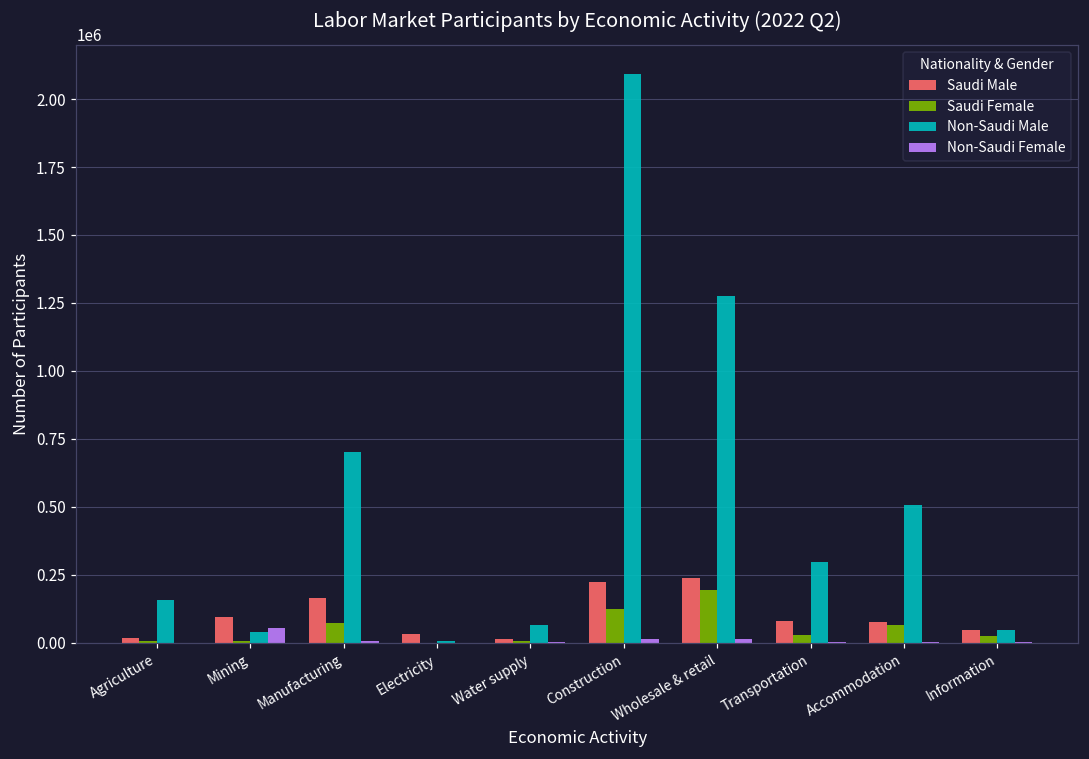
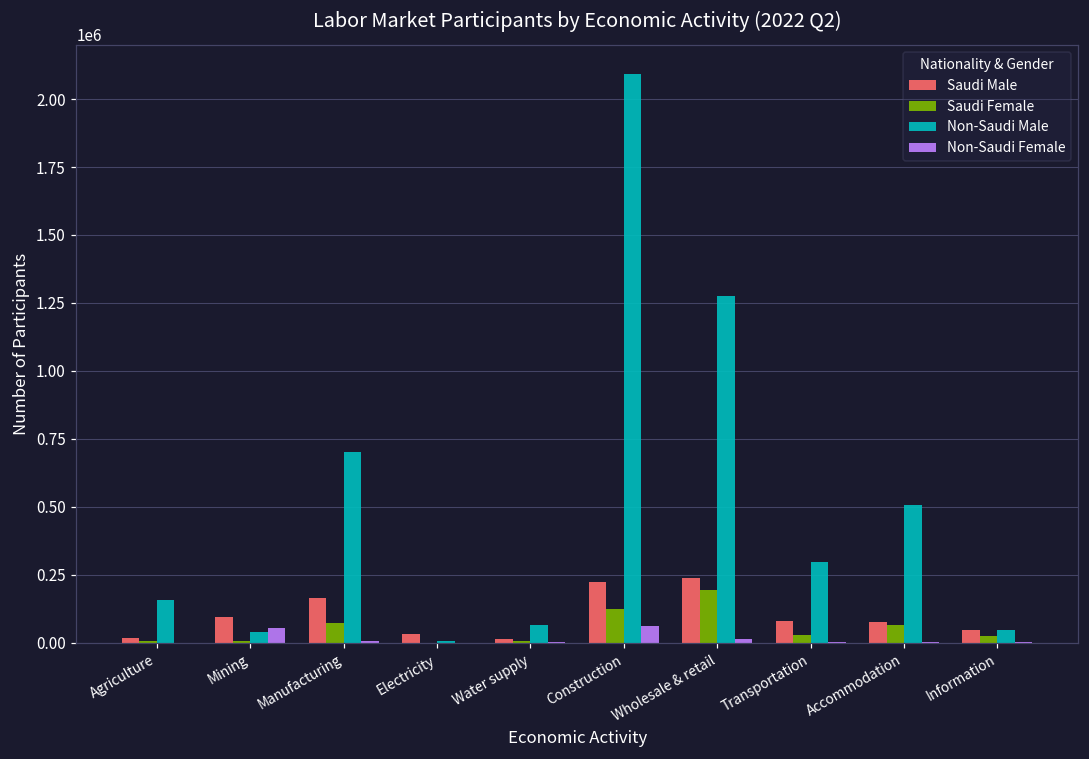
Non-Saudi Female, Construction: 10000 -> 60000
